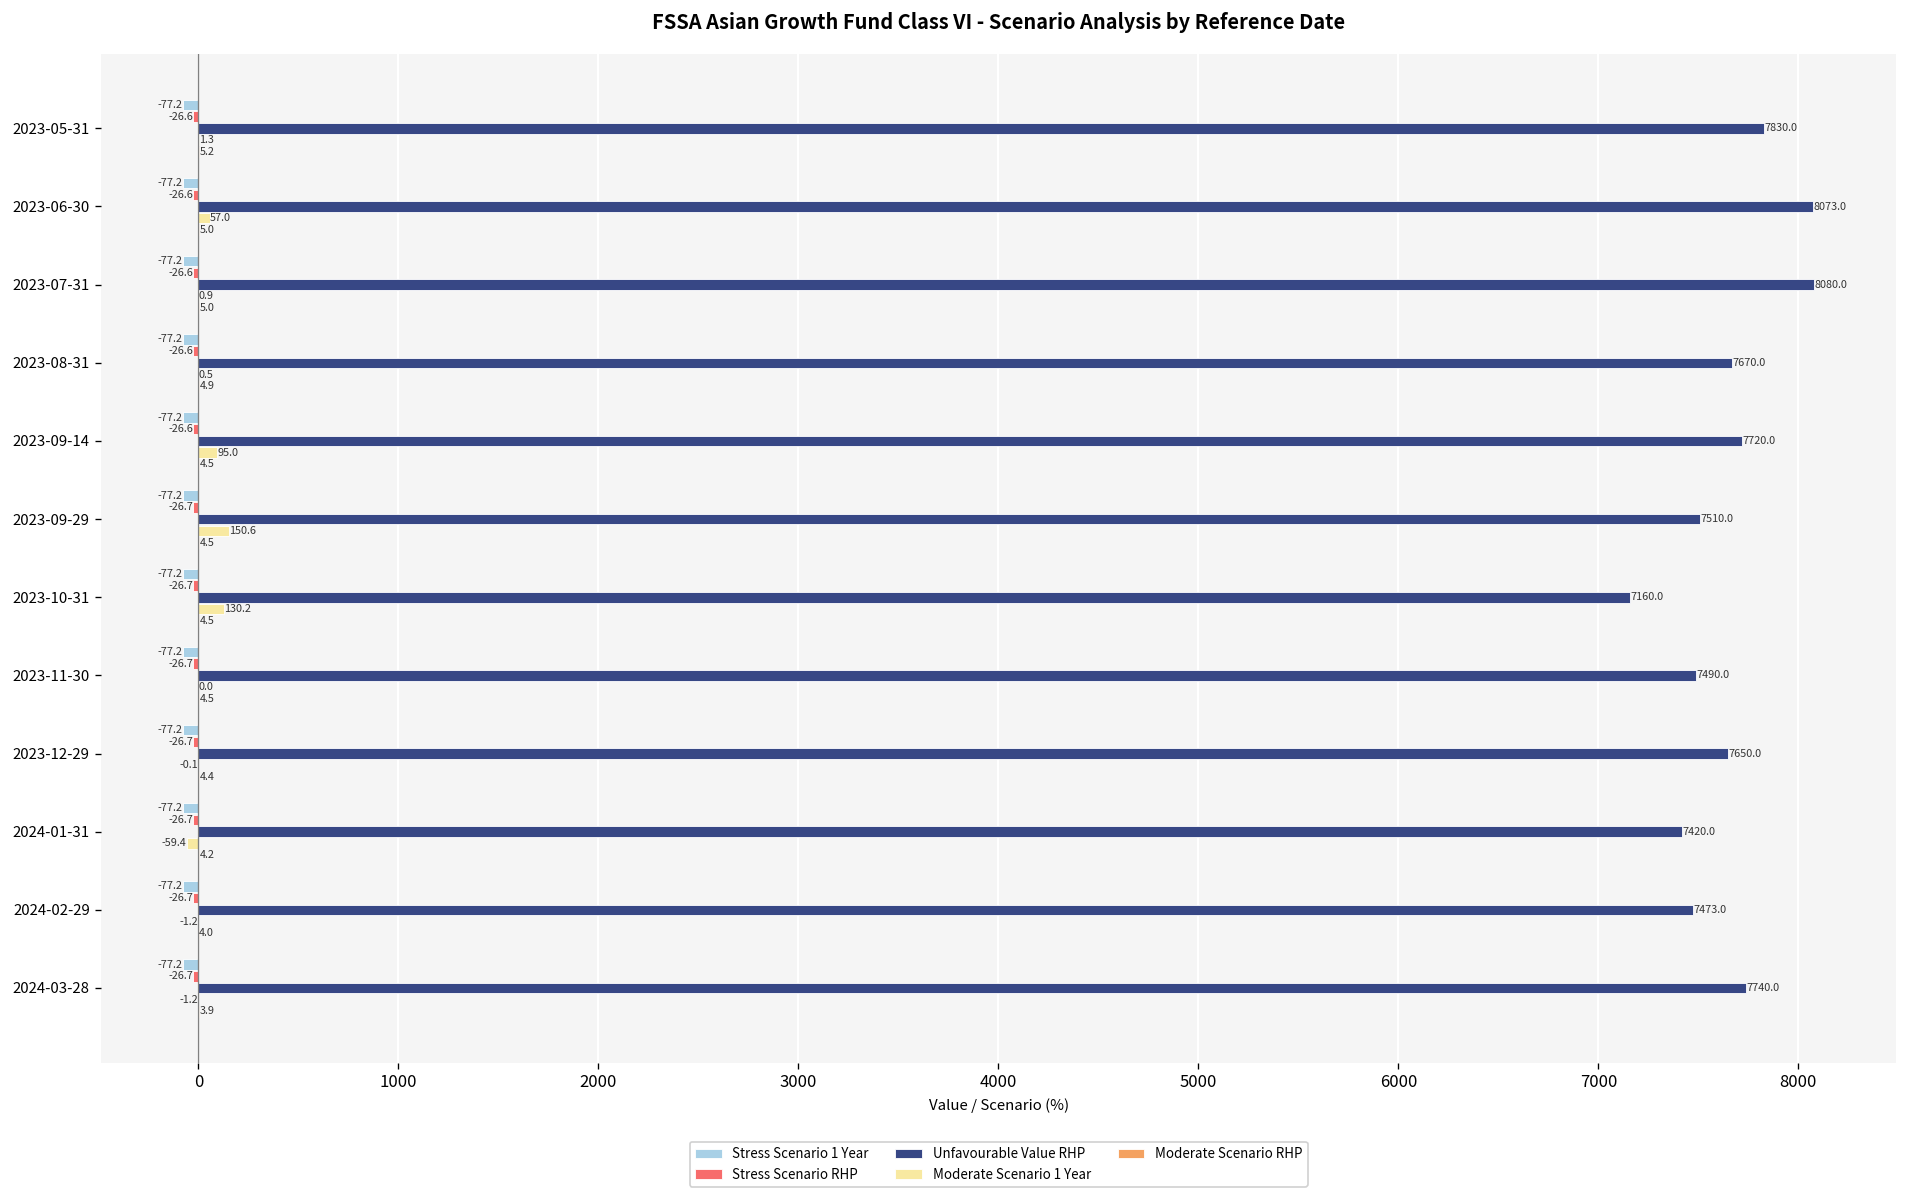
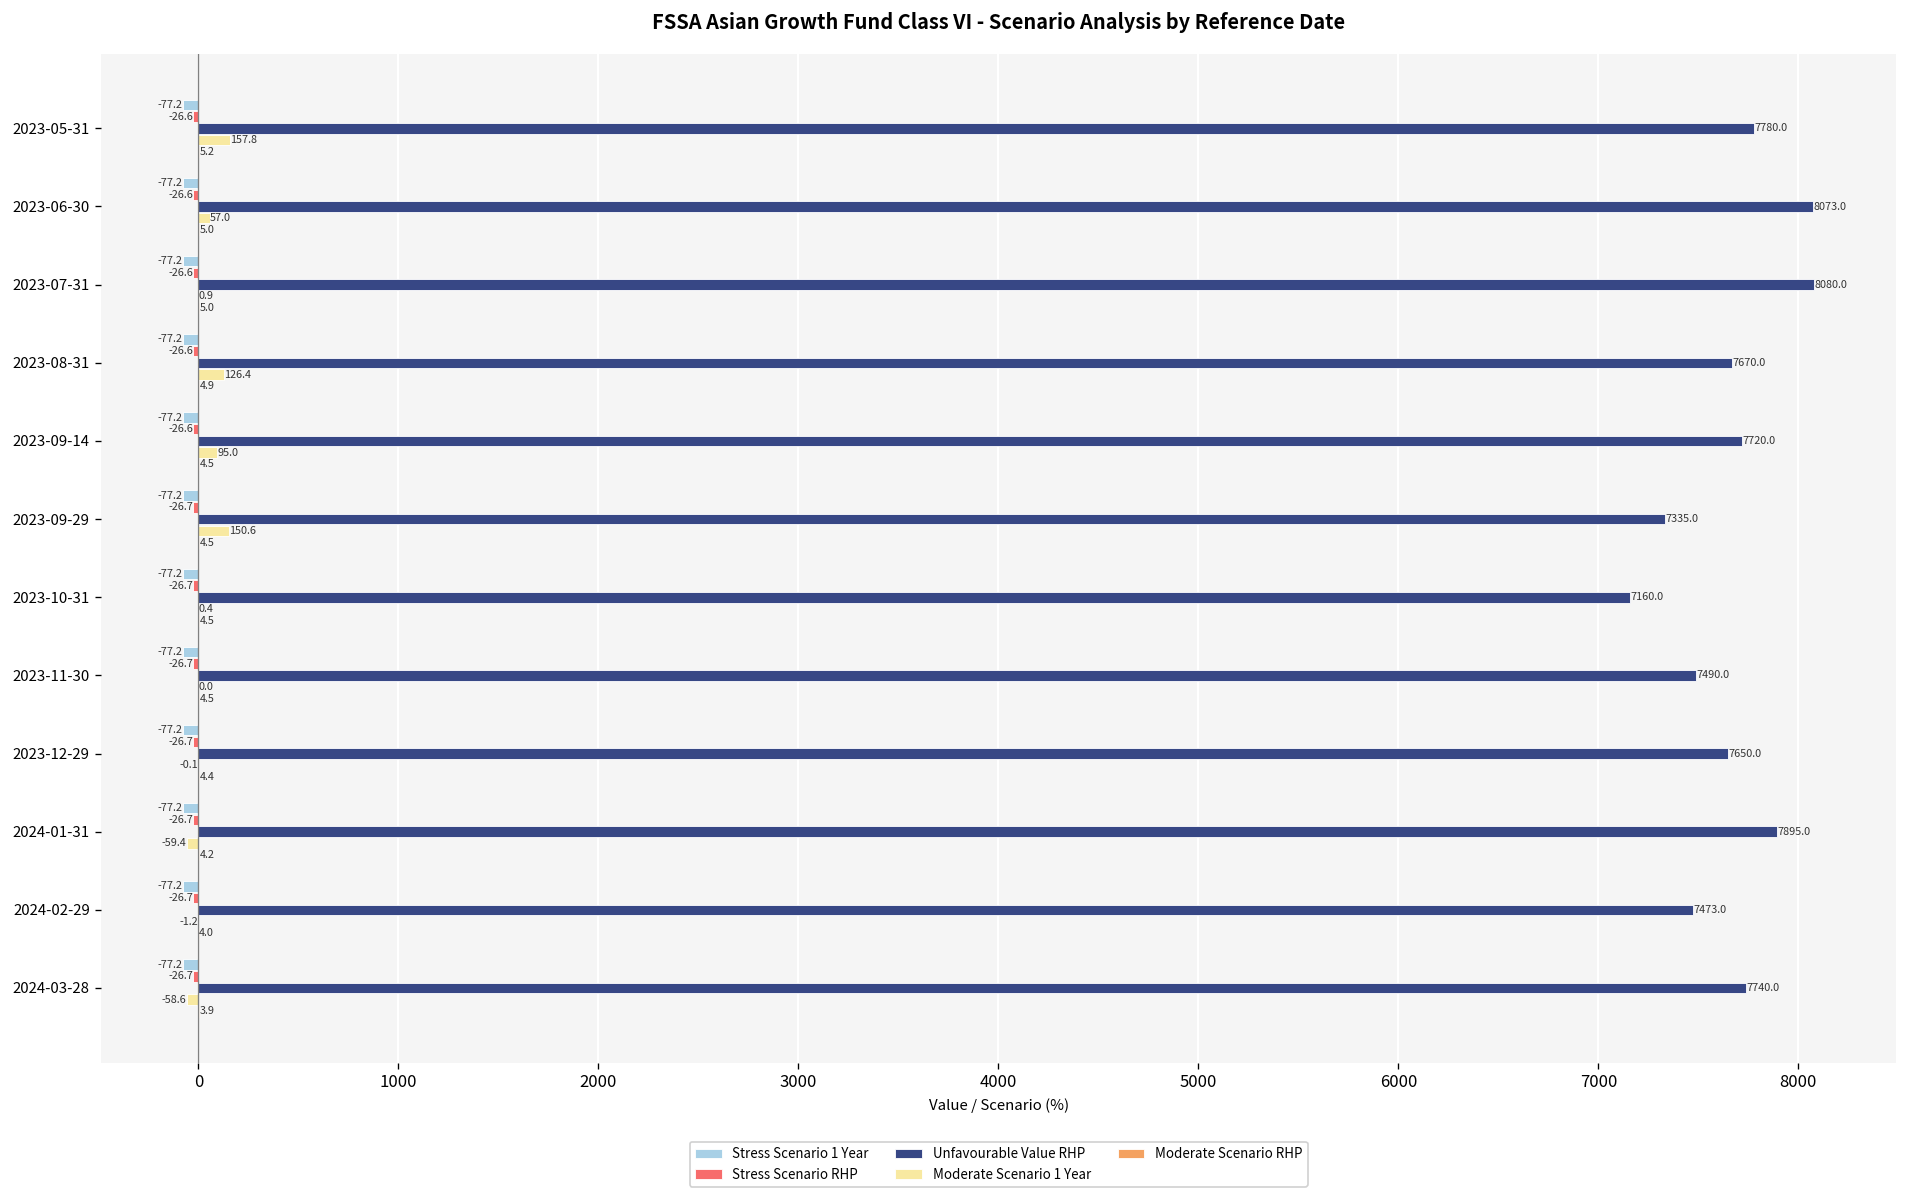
Unfavourable Value RHP, 2023-05-31: 7830.0 -> 7780.0
Moderate Scenario 1 Year, 2023-05-31: 1.3 -> 157.8
Moderate Scenario 1 Year, 2023-08-31: 0.5 -> 126.4
Unfavourable Value RHP, 2023-09-29: 7510.0 -> 7335.0
Moderate Scenario 1 Year, 2023-10-31: 130.2 -> 0.4
Unfavourable Value RHP, 2024-01-31: 7420.0 -> 7895.0
Moderate Scenario 1 Year, 2024-03-28: -1.2 -> -58.6
